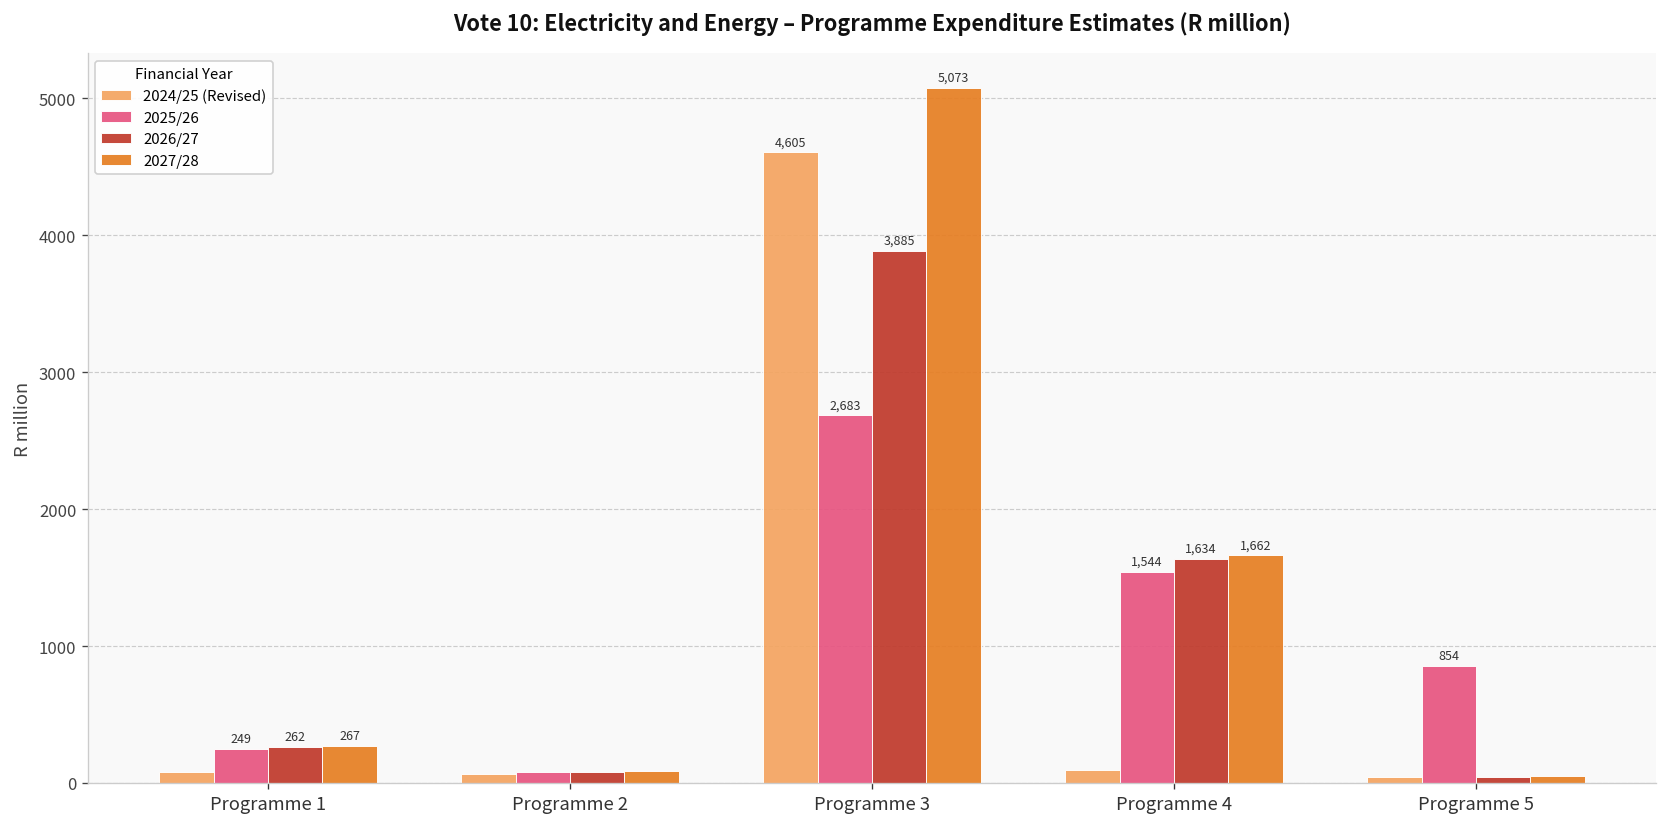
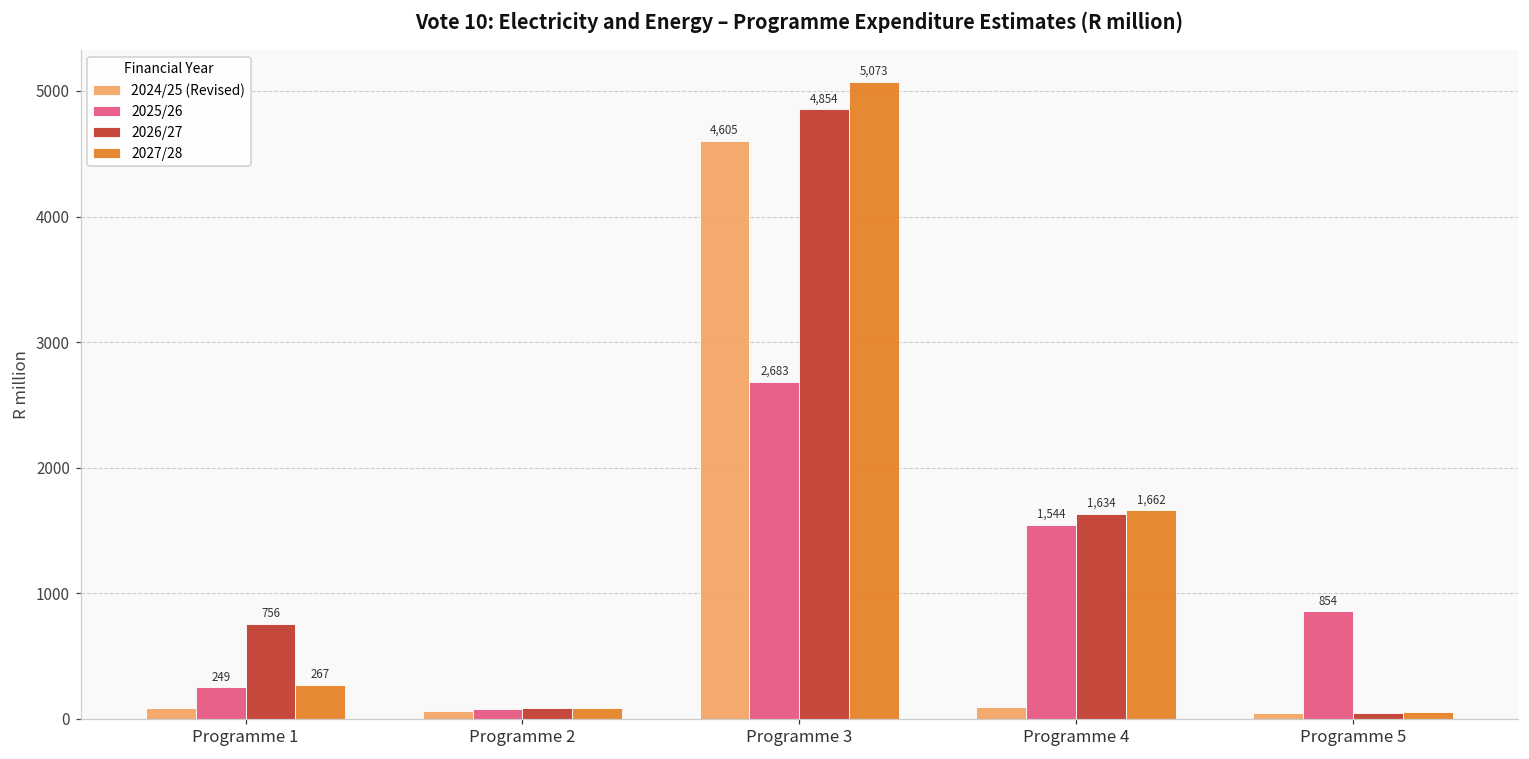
2026/27, Programme 1: 262 -> 756
2026/27, Programme 3: 3,885 -> 4,854
